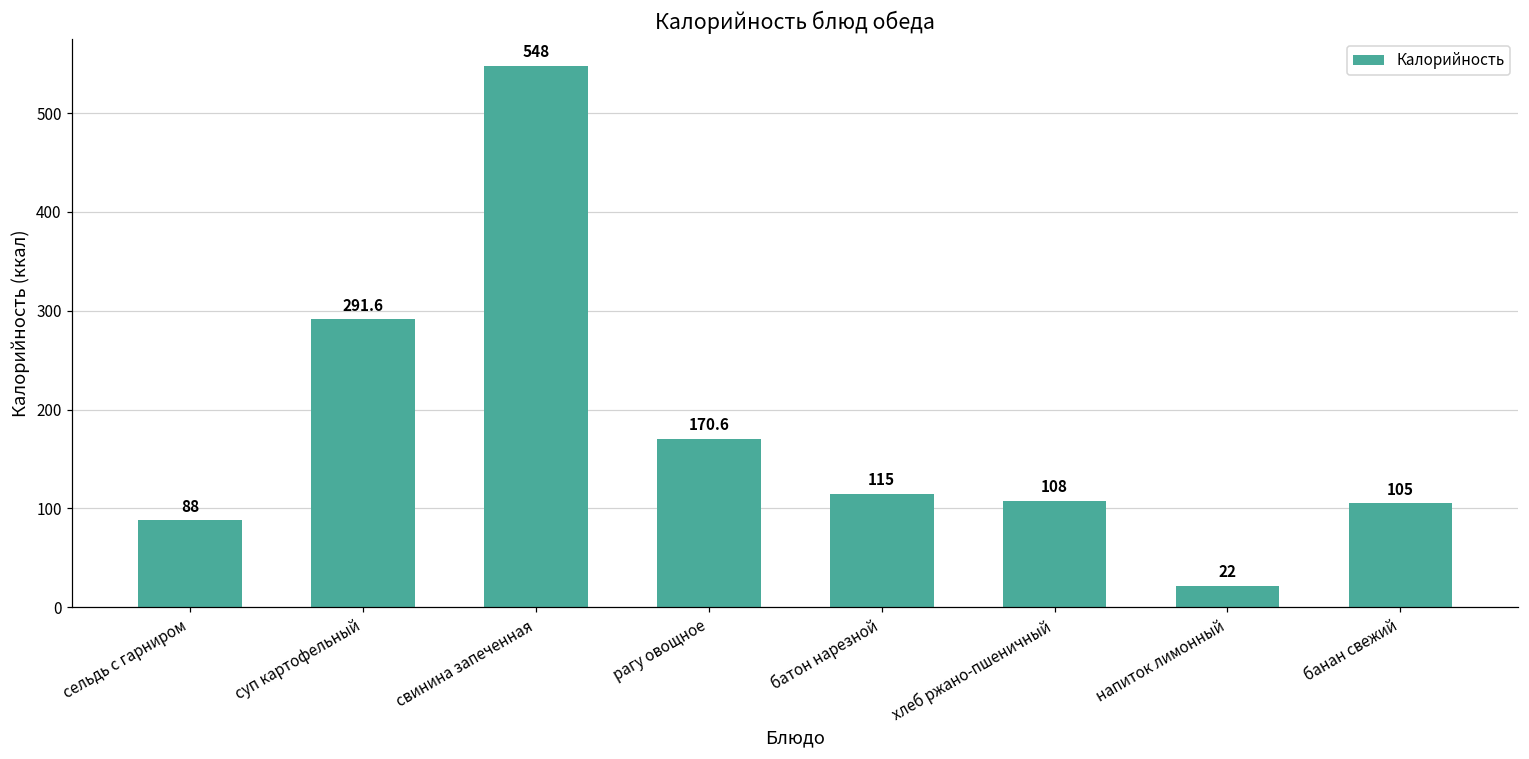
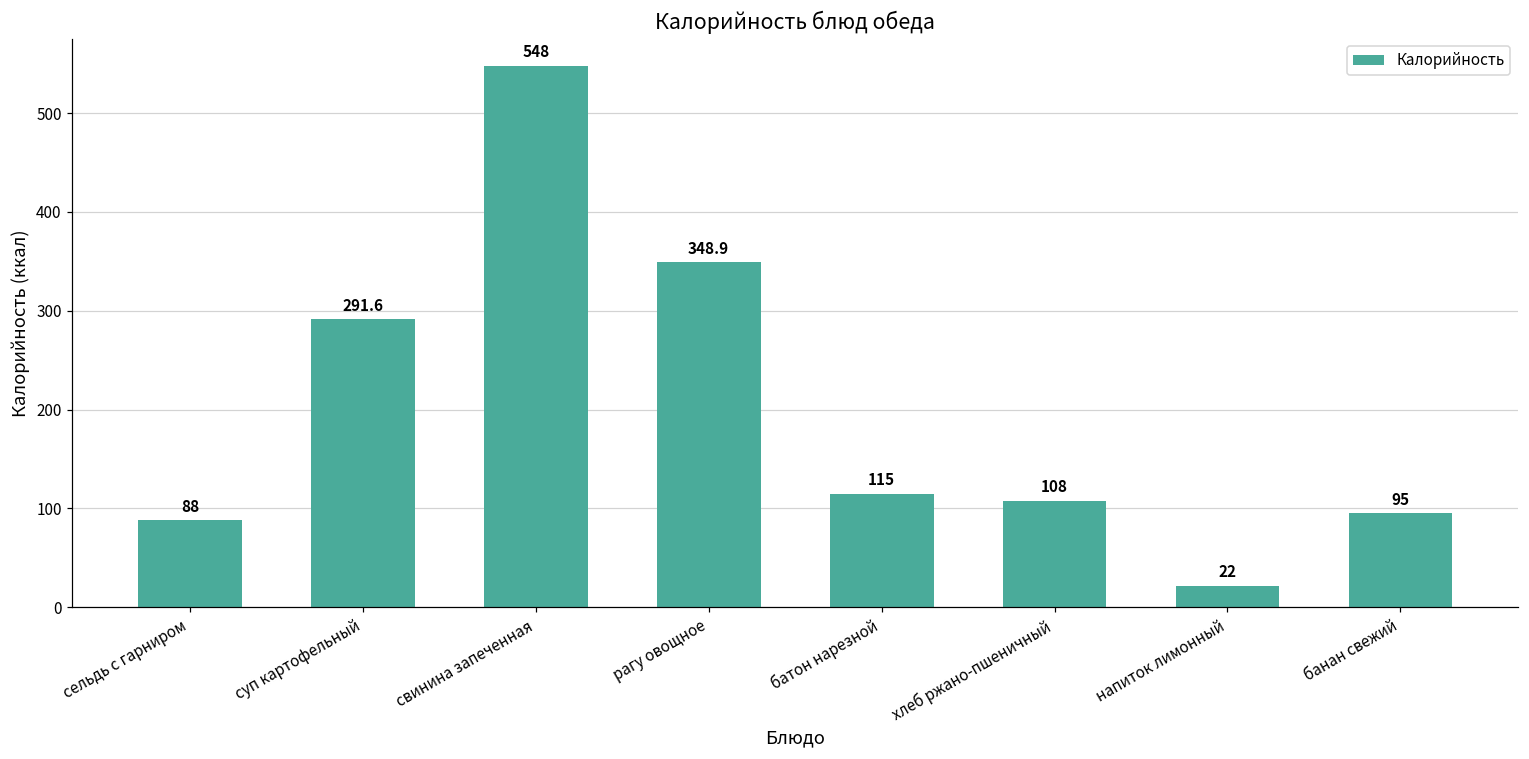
рагу овощное: 170.6 -> 348.9
банан свежий: 105 -> 95
